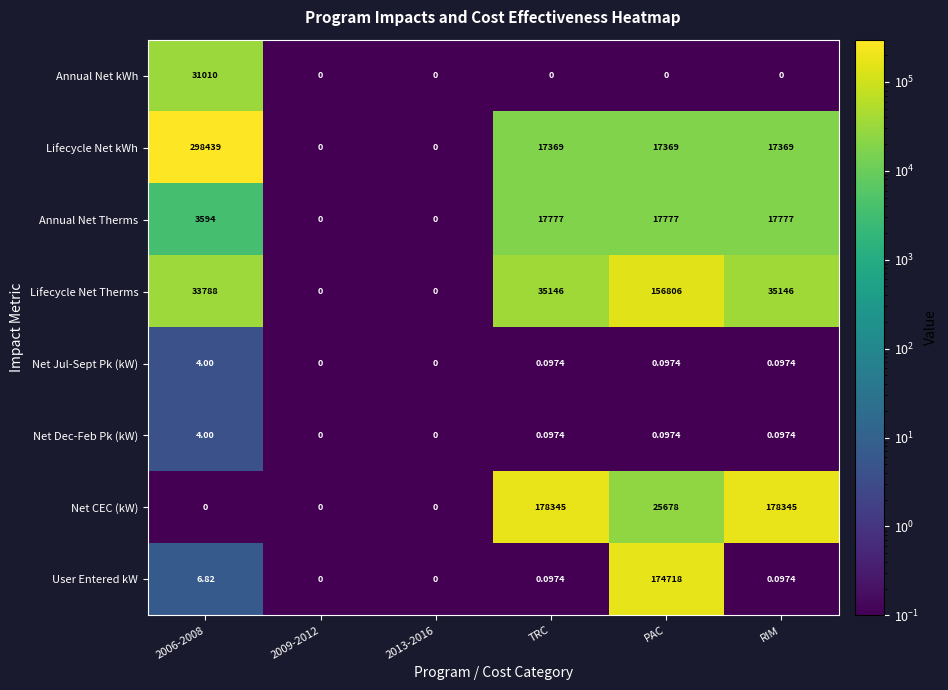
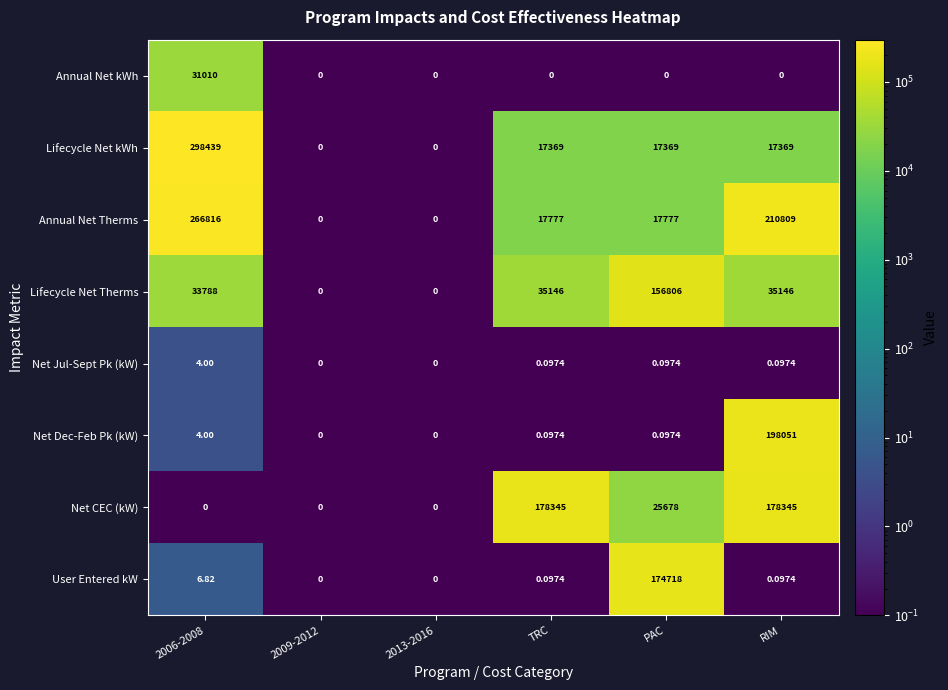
Annual Net Therms, 2006-2008: 3594 -> 266816
Annual Net Therms, RIM: 17777 -> 210809
Net Dec-Feb Pk (kW), RIM: 0.0974 -> 198051
